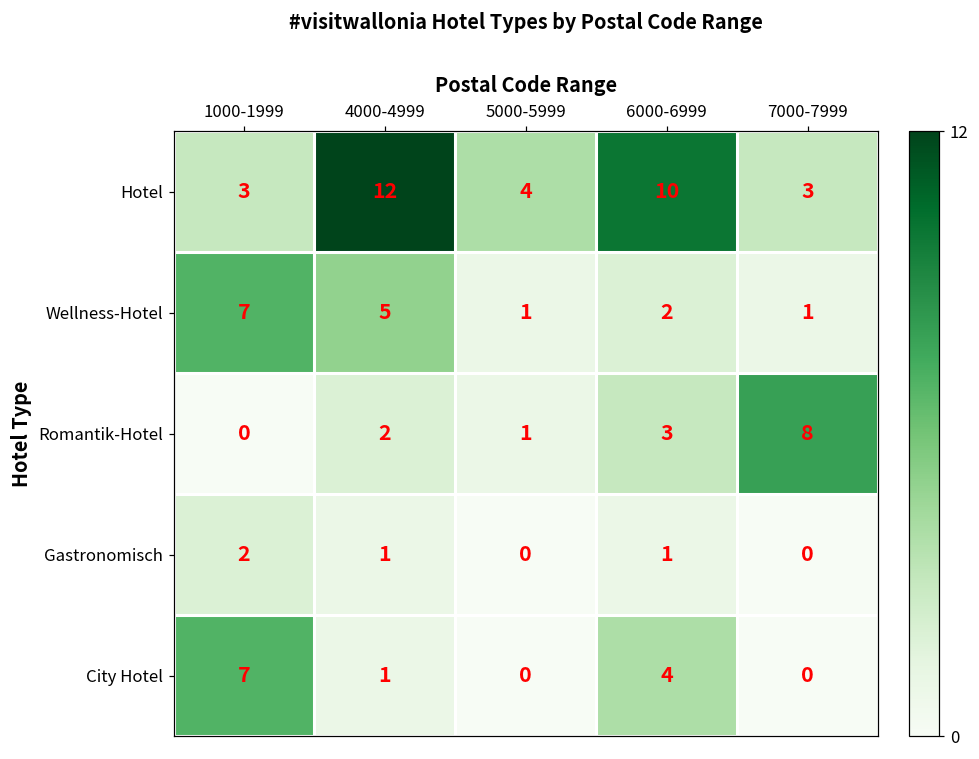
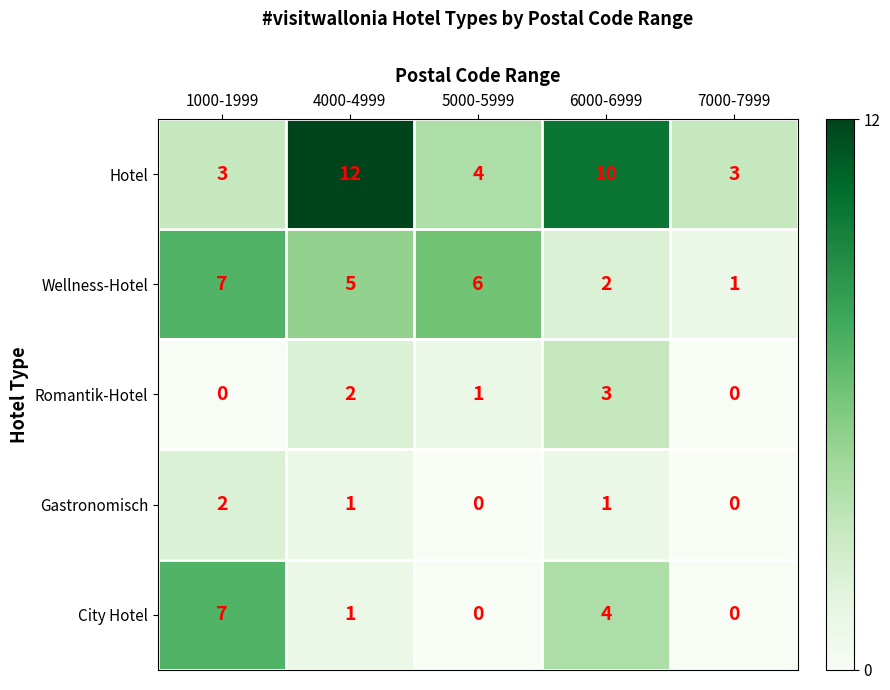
Wellness-Hotel, 5000-5999: 1 -> 6
Romantik-Hotel, 7000-7999: 8 -> 0
